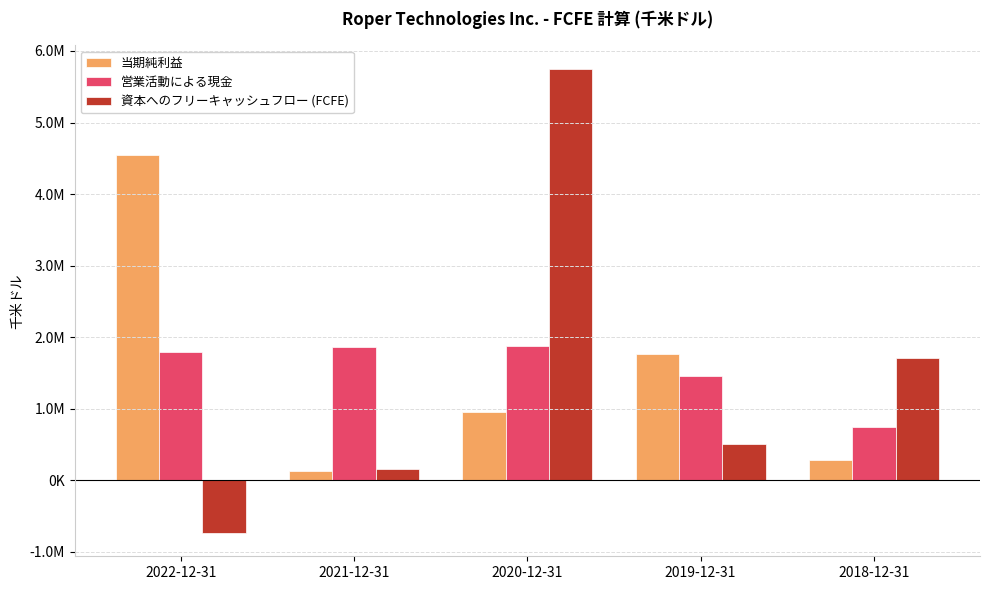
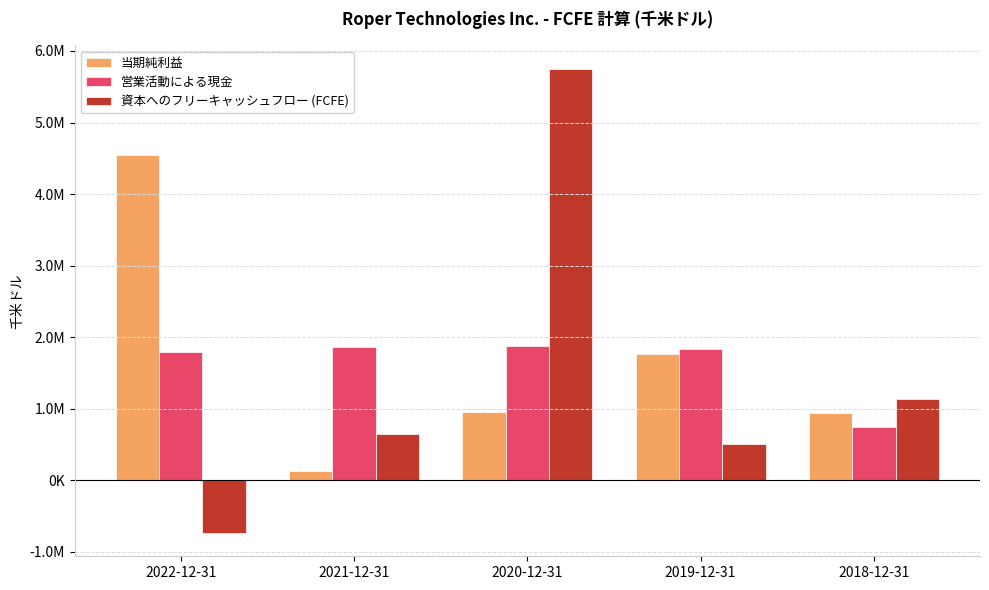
資本へのフリーキャッシュフロー (FCFE), 2021-12-31: 200000 -> 600000
営業活動による現金, 2019-12-31: 1500000 -> 1800000
当期純利益, 2018-12-31: 300000 -> 900000
資本へのフリーキャッシュフロー (FCFE), 2018-12-31: 1700000 -> 1100000
